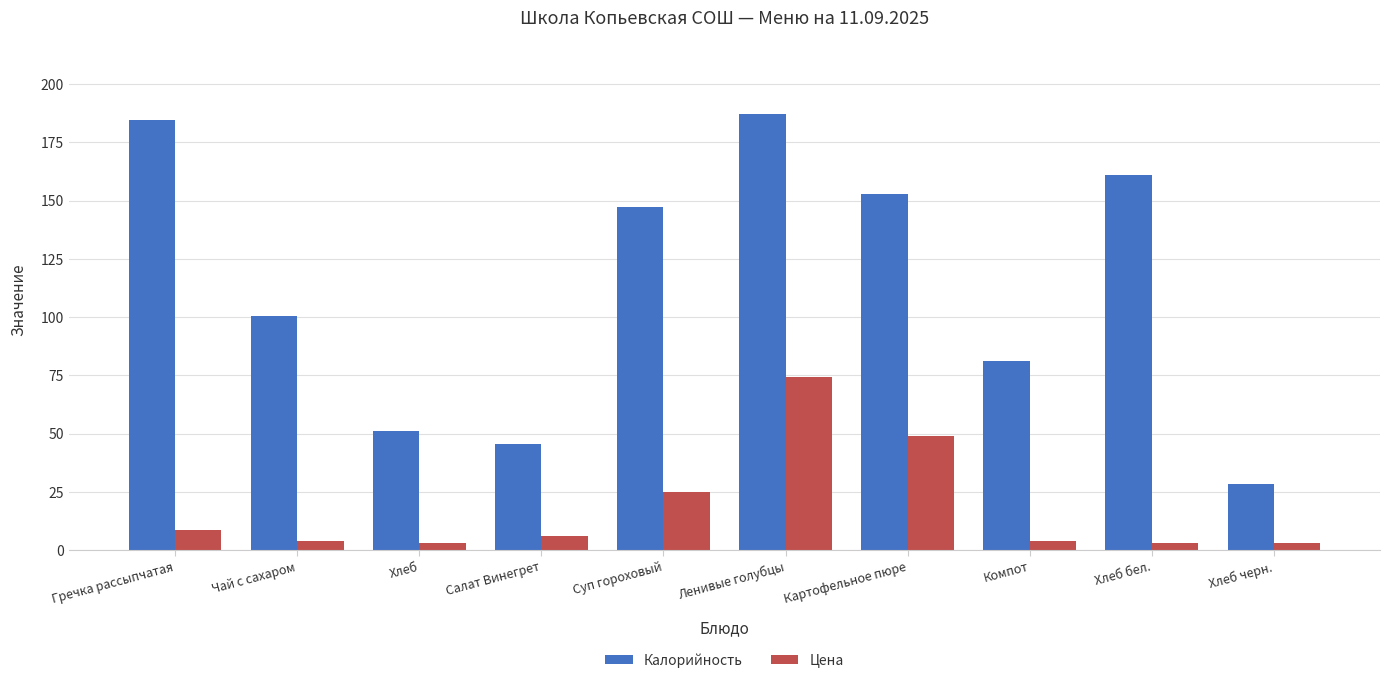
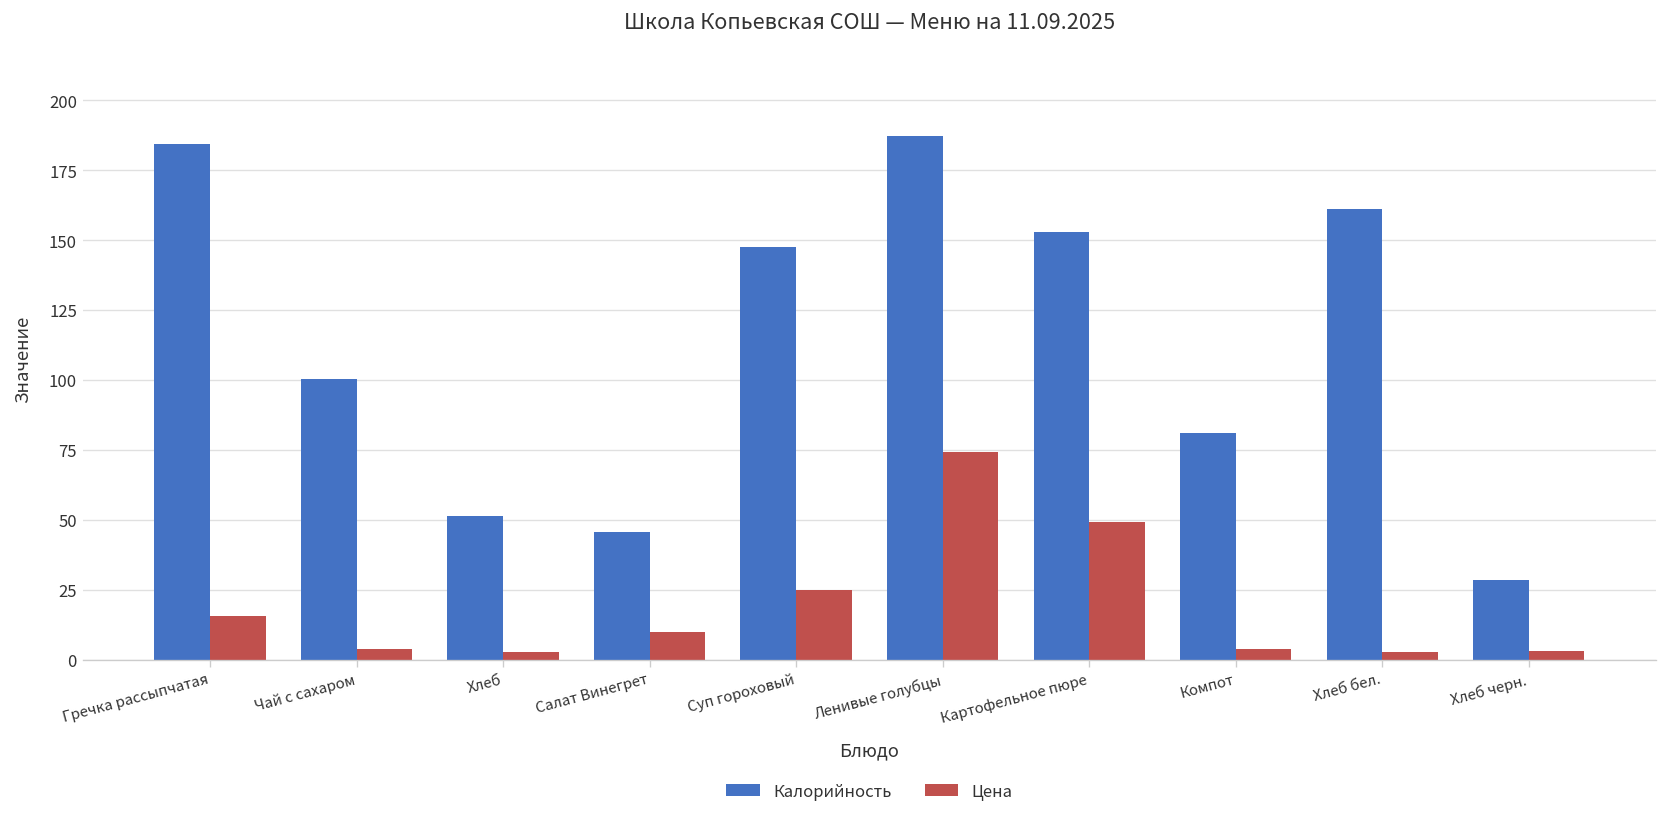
Цена, Гречка рассыпчатая: 9 -> 16
Цена, Салат Винегрет: 6 -> 10
